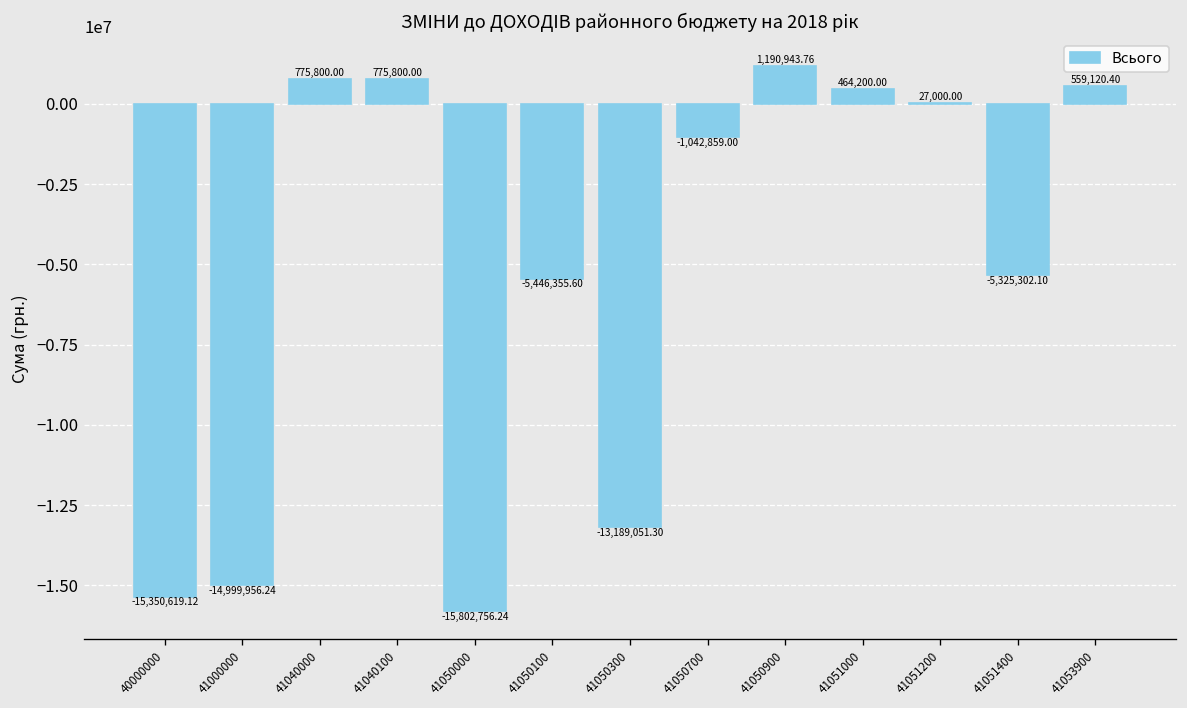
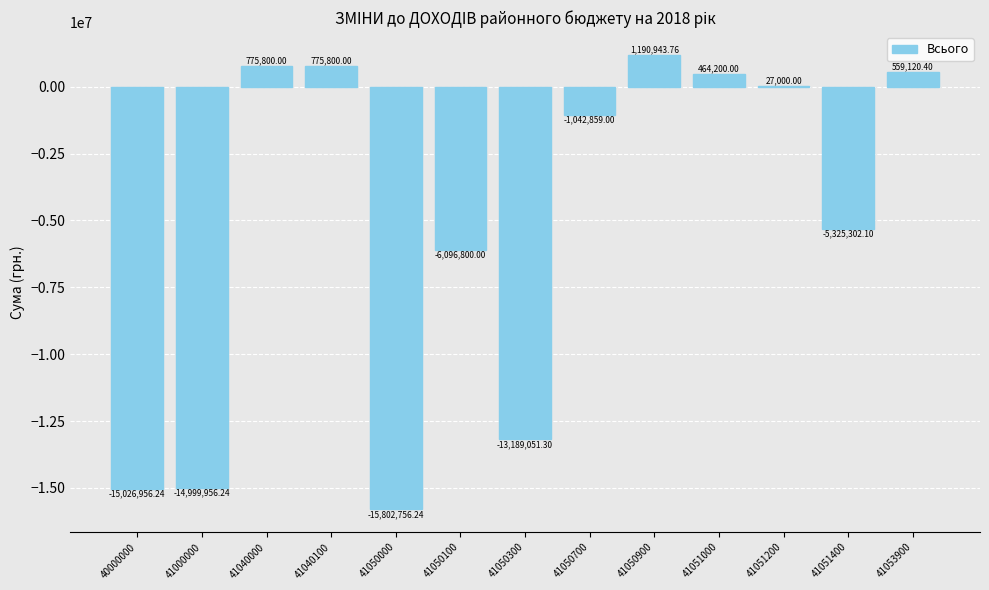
40000000: -15,350,619.12 -> -15,026,956.24
41050100: -5,446,355.60 -> -6,096,800.00
